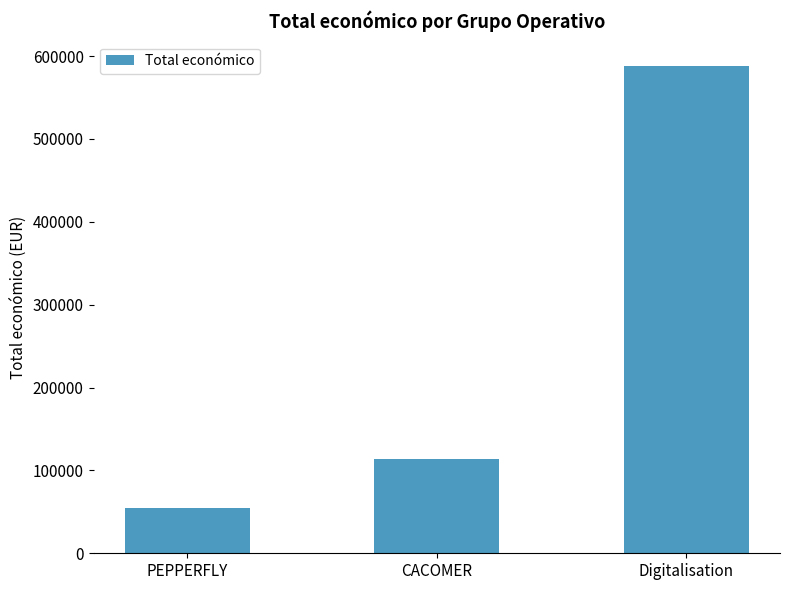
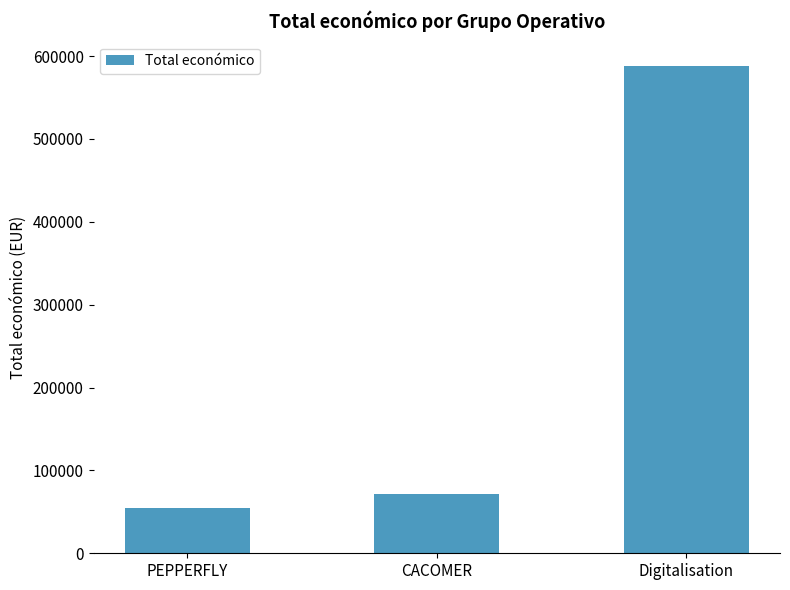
CACOMER: 110000 -> 70000
